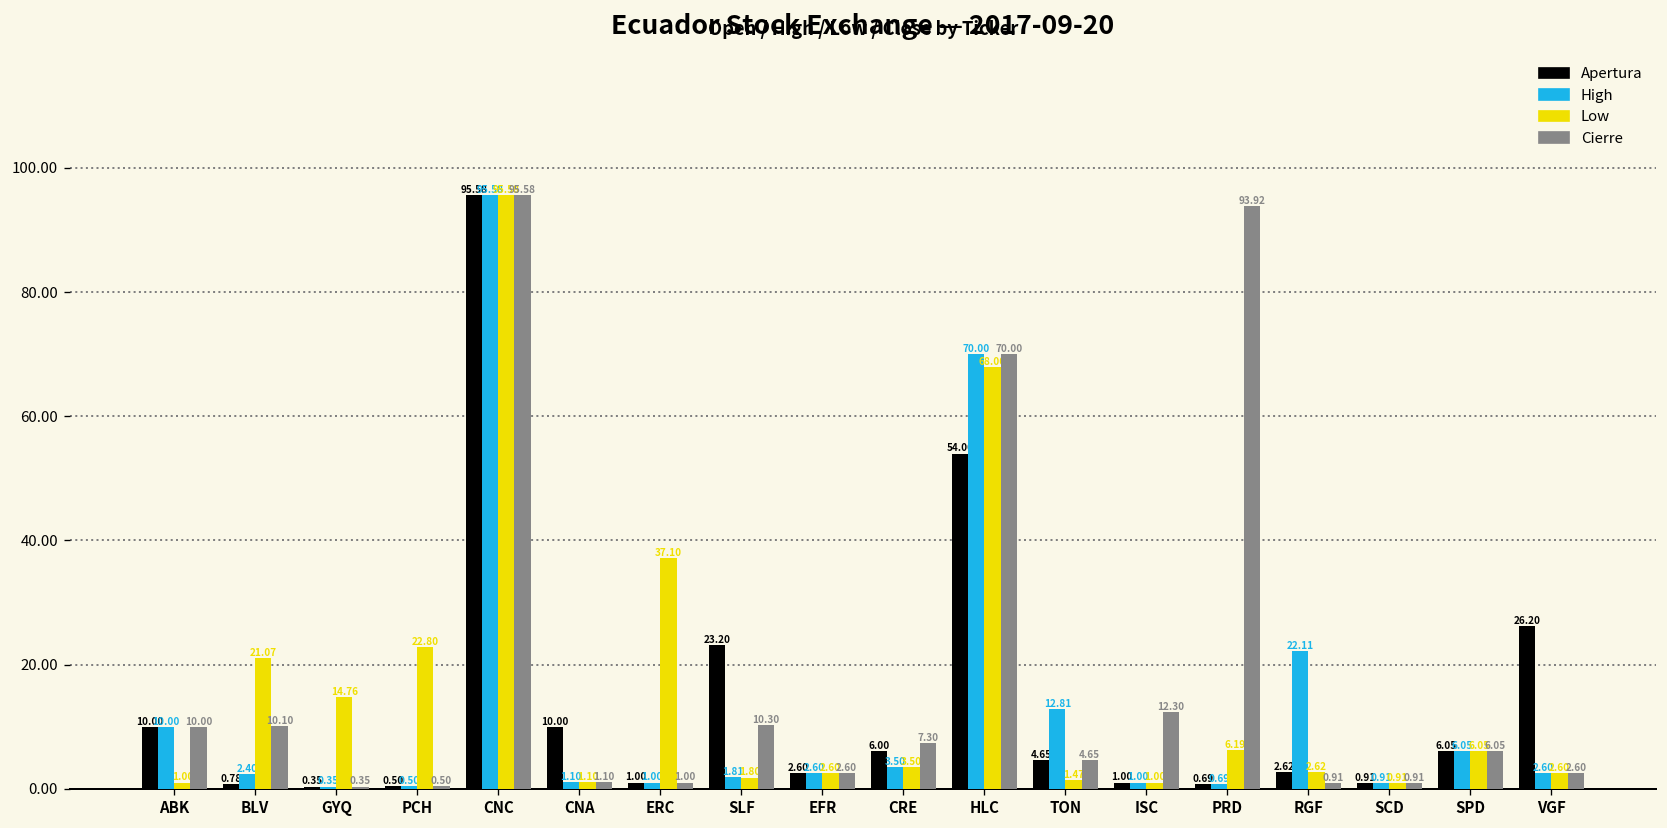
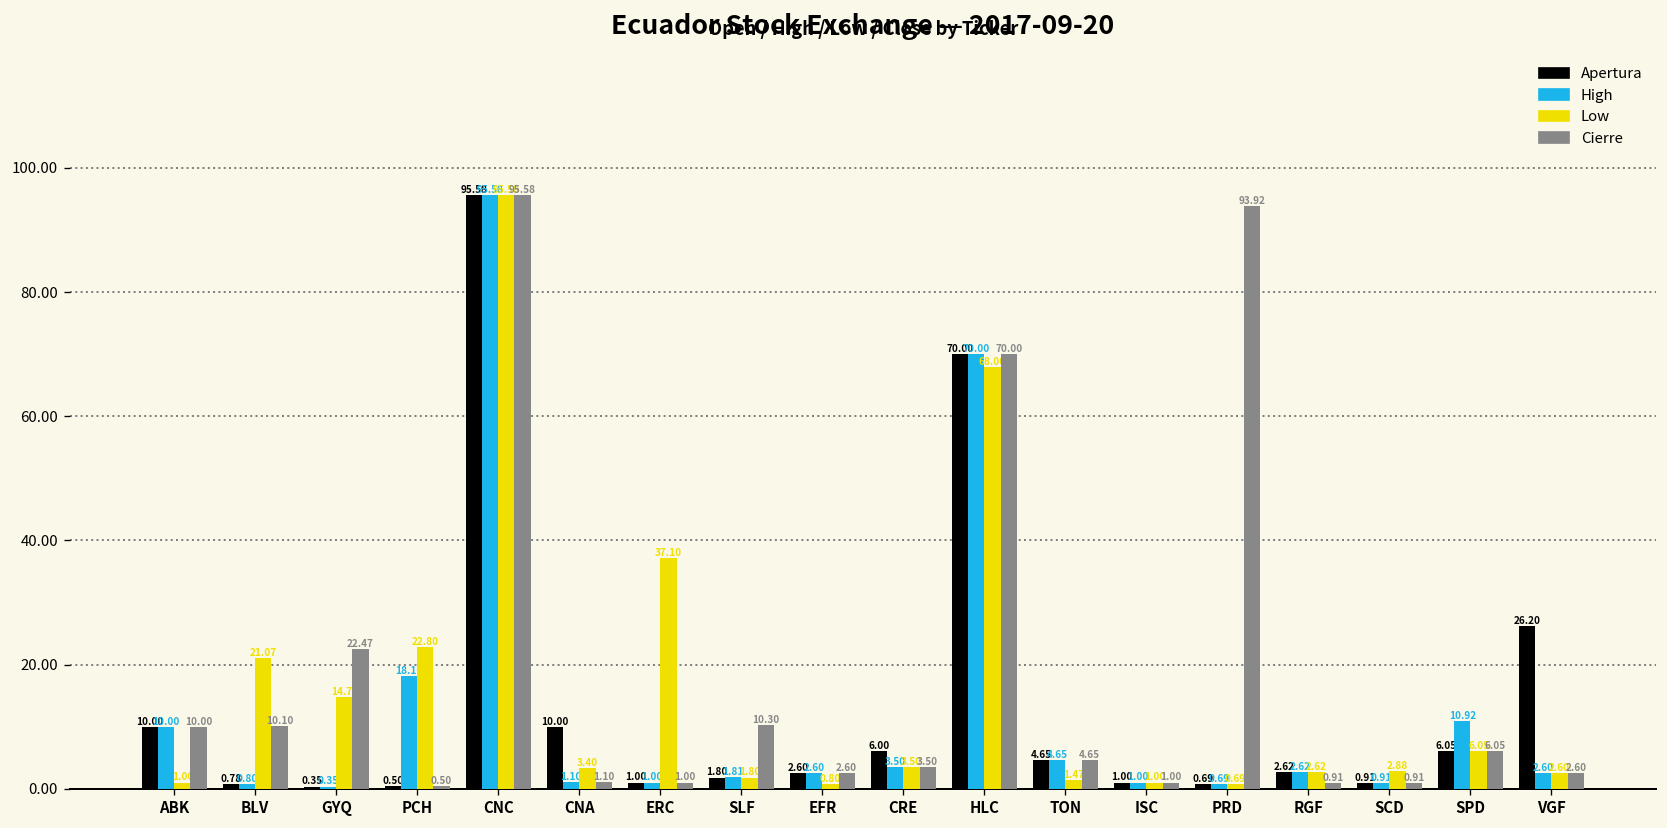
High, BLV: 2.40 -> 0.80
Cierre, GYQ: 0.35 -> 22.47
High, PCH: 0.50 -> 18.10
Low, CNA: 1.10 -> 3.40
Apertura, SLF: 23.20 -> 1.80
Low, EFR: 2.60 -> 0.80
Cierre, CRE: 7.30 -> 3.50
Apertura, HLC: 54.00 -> 70.00
High, TON: 12.81 -> 4.65
Cierre, ISC: 12.30 -> 1.00
Low, PRD: 6.19 -> 0.69
High, RGF: 22.11 -> 2.62
Low, SCD: 0.91 -> 2.88
High, SPD: 6.05 -> 10.92
